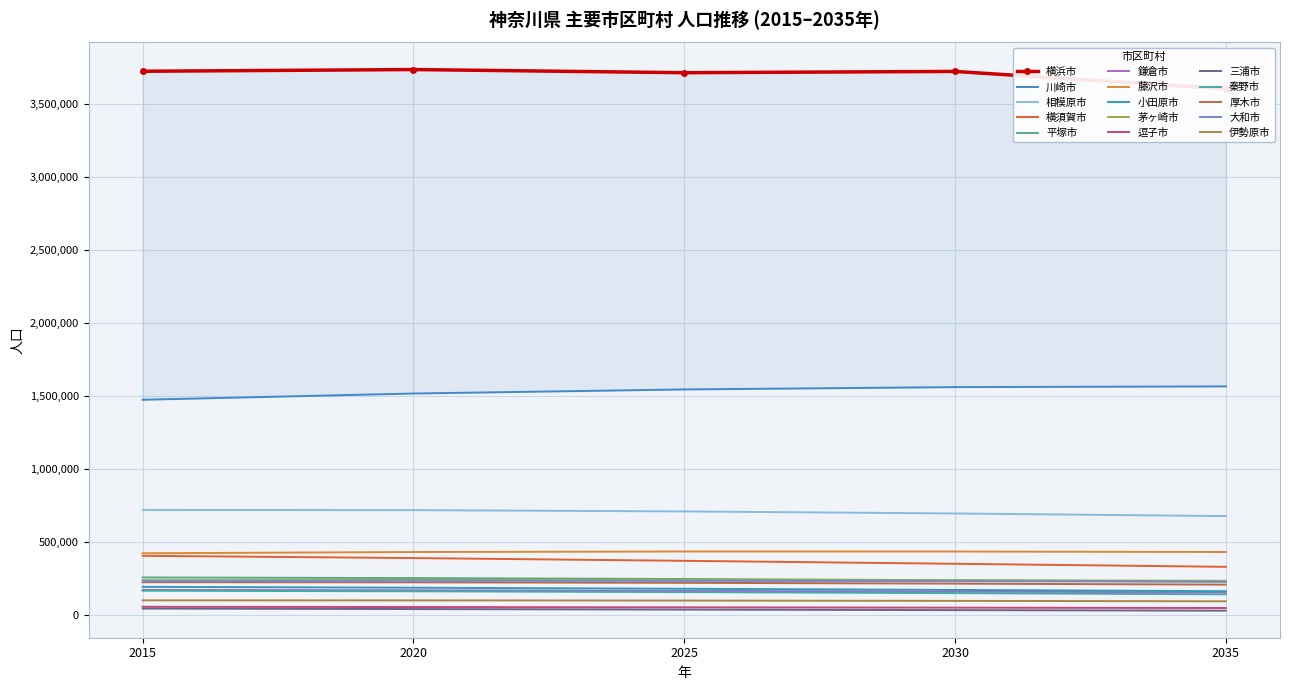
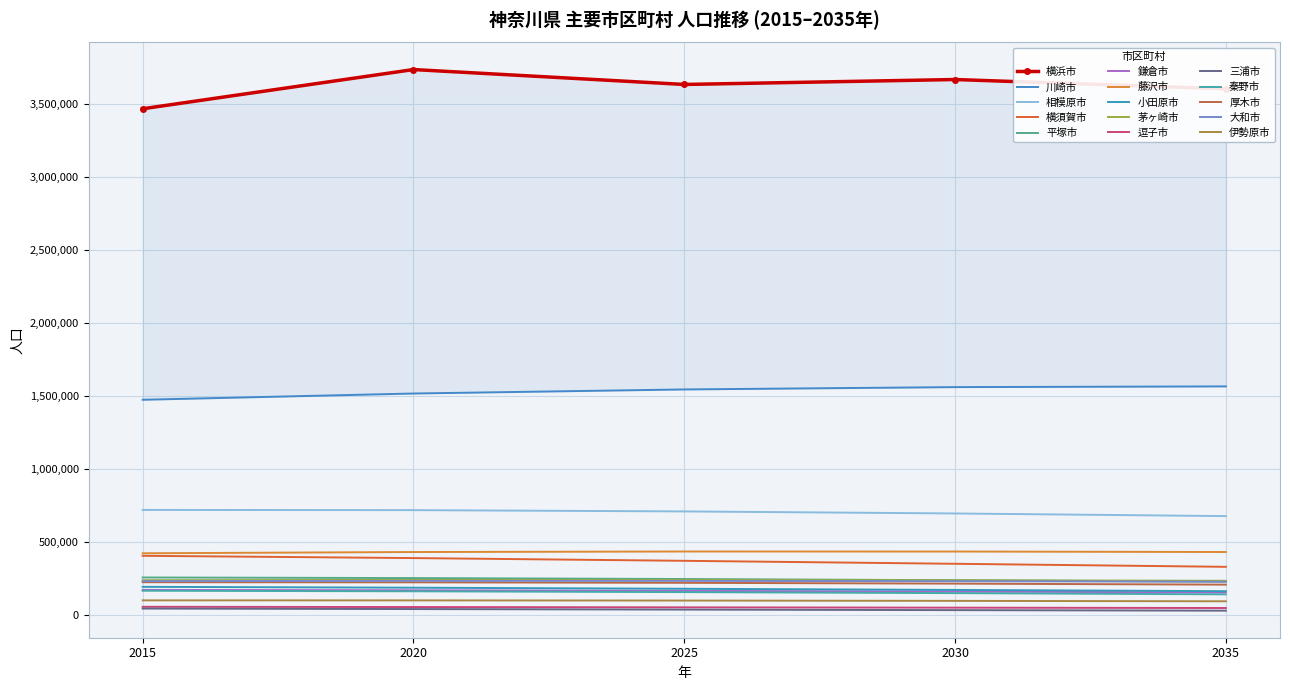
横浜市, 2015: 3,720,000 -> 3,470,000
横浜市, 2025: 3,710,000 -> 3,630,000
横浜市, 2030: 3,720,000 -> 3,670,000
